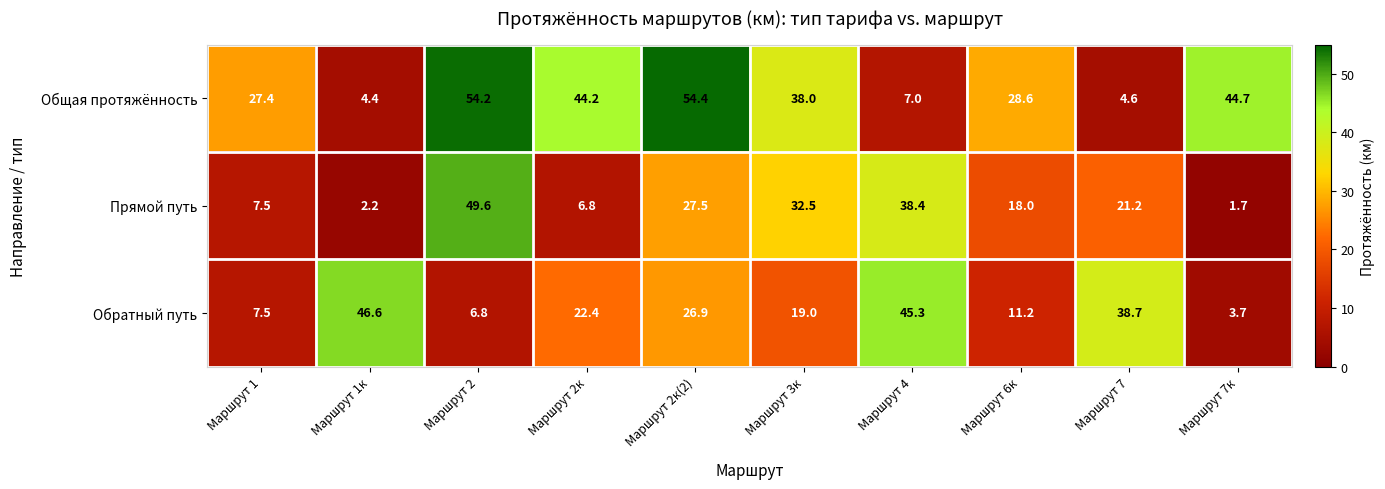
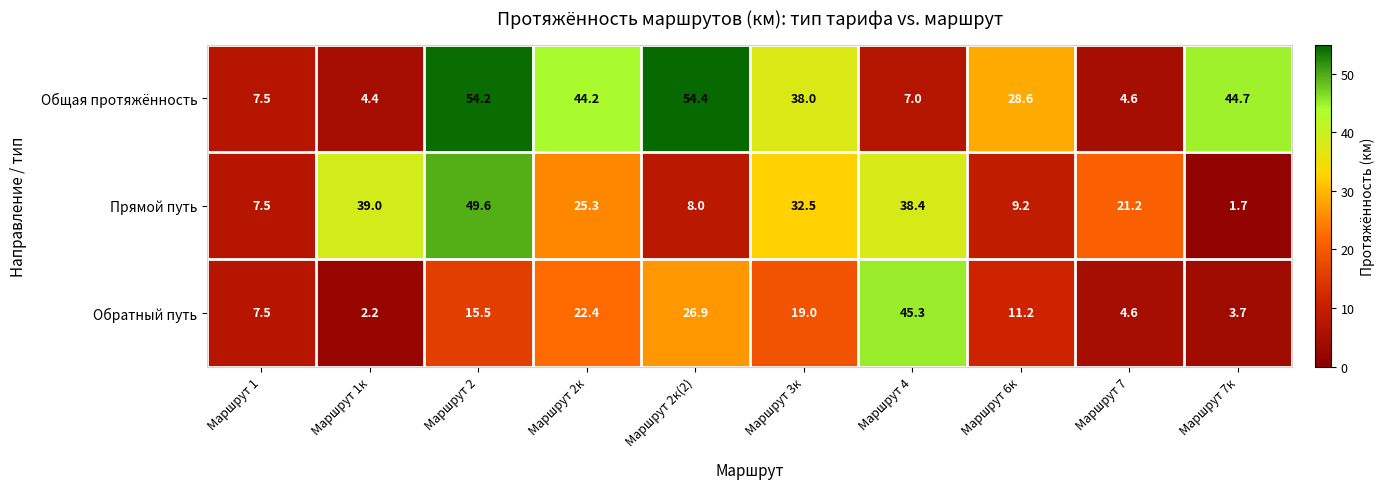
Общая протяжённость, Маршрут 1: 27.4 -> 7.5
Прямой путь, Маршрут 1к: 2.2 -> 39.0
Прямой путь, Маршрут 2к: 6.8 -> 25.3
Прямой путь, Маршрут 2к(2): 27.5 -> 8.0
Прямой путь, Маршрут 6к: 18.0 -> 9.2
Обратный путь, Маршрут 1к: 46.6 -> 2.2
Обратный путь, Маршрут 2: 6.8 -> 15.5
Обратный путь, Маршрут 7: 38.7 -> 4.6
